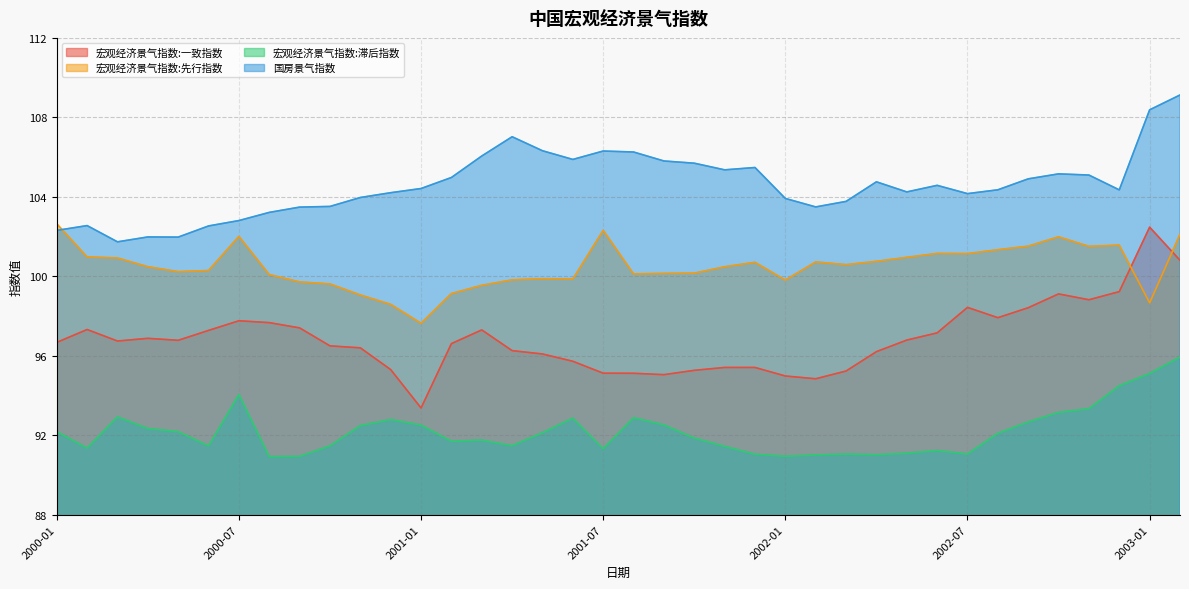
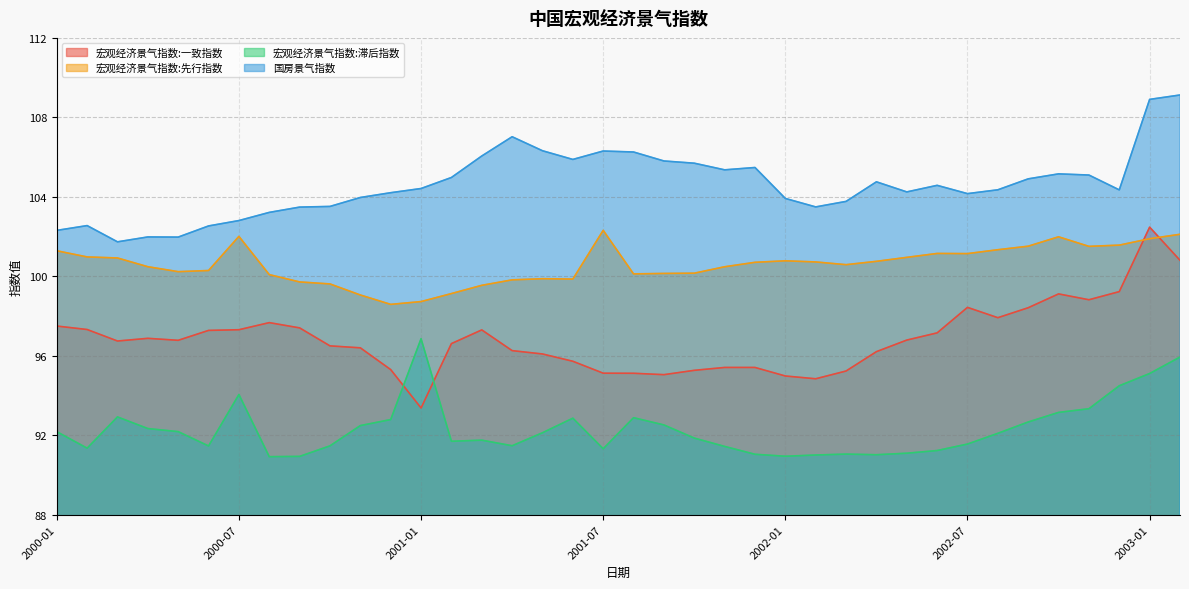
宏观经济景气指数:一致指数, 2000-01: 96.7 -> 97.5
宏观经济景气指数:先行指数, 2000-01: 102.6 -> 101.3
宏观经济景气指数:一致指数, 2000-07: 97.8 -> 97.3
宏观经济景气指数:先行指数, 2001-01: 97.6 -> 98.7
宏观经济景气指数:滞后指数, 2001-01: 92.5 -> 96.9
宏观经济景气指数:先行指数, 2002-01: 99.8 -> 100.8
宏观经济景气指数:滞后指数, 2002-07: 91.1 -> 91.6
宏观经济景气指数:先行指数, 2003-01: 98.7 -> 101.9
国房景气指数, 2003-01: 108.4 -> 108.9
